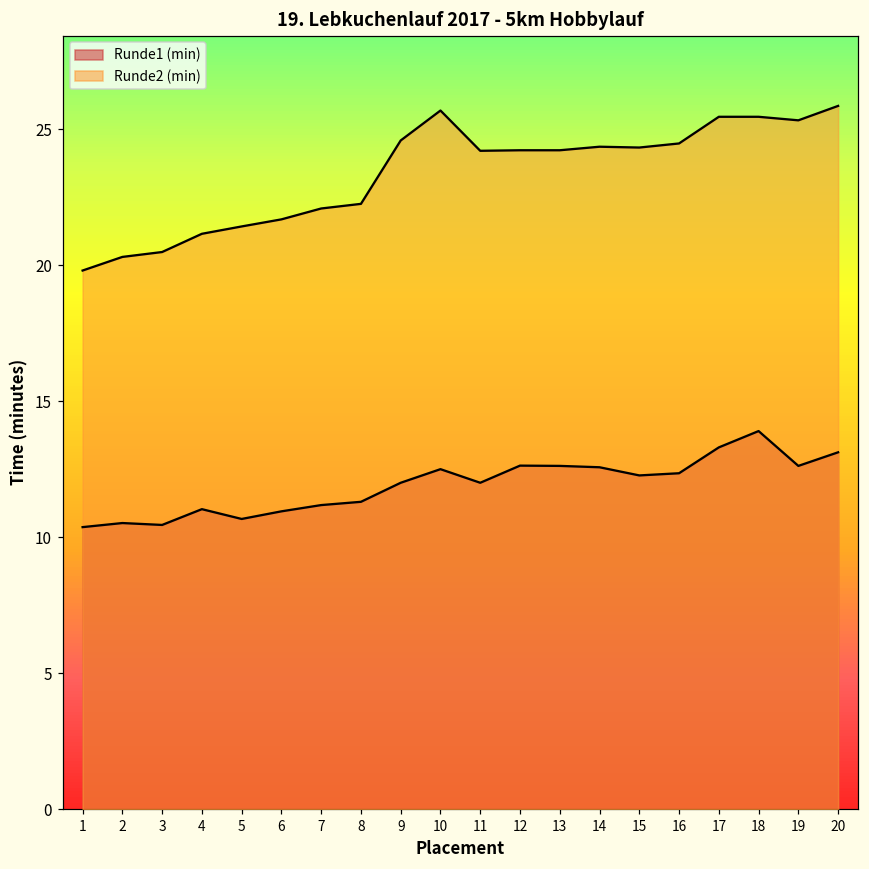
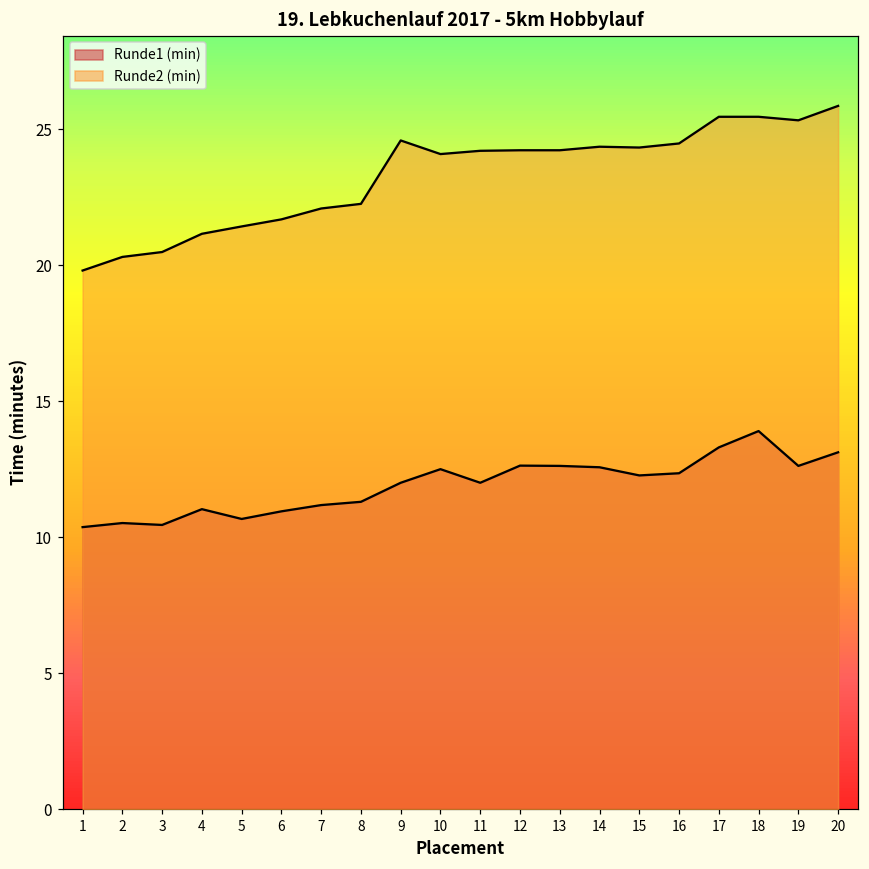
Runde2 (min), 10: 25.7 -> 24.1
